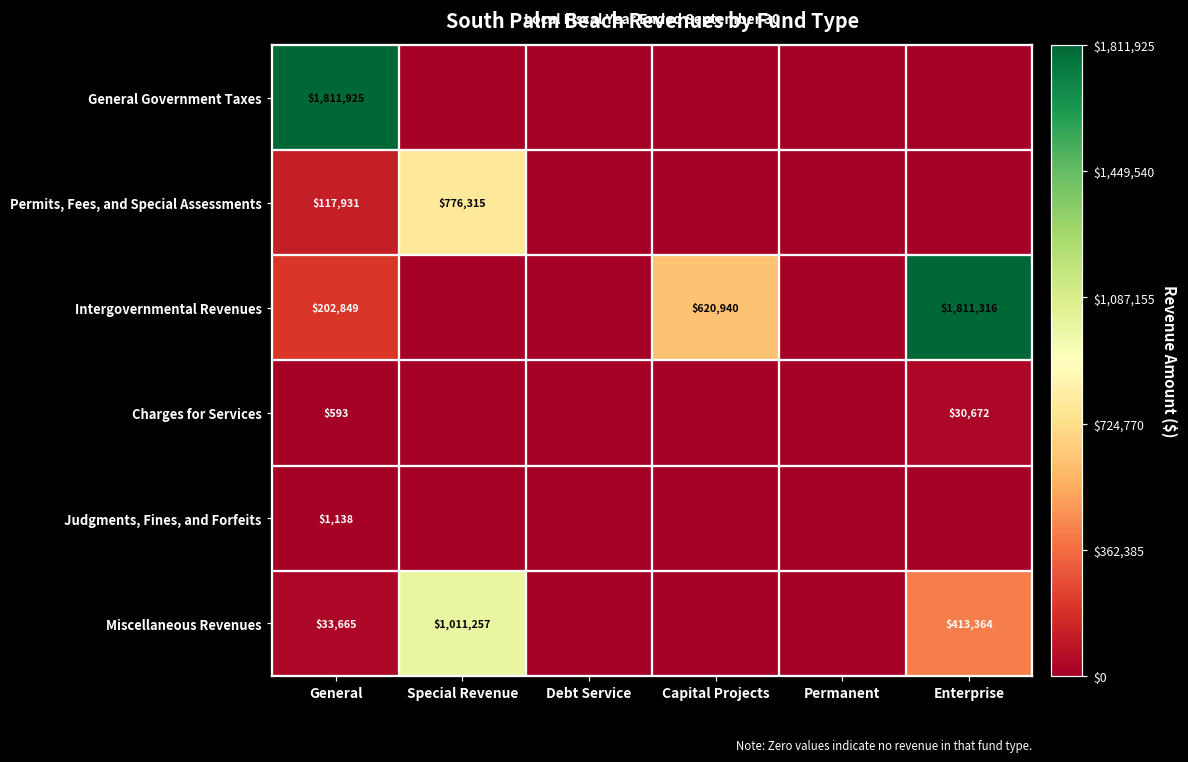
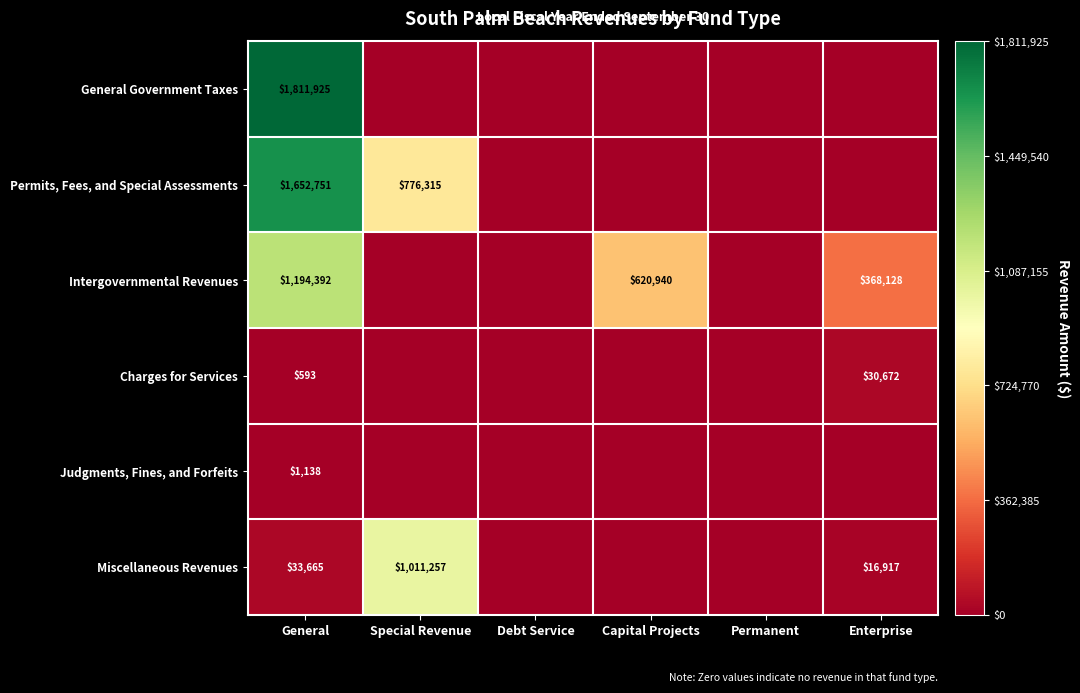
Permits, Fees, and Special Assessments, General: $117,931 -> $1,652,751
Intergovernmental Revenues, General: $202,849 -> $1,194,392
Intergovernmental Revenues, Enterprise: $1,811,316 -> $368,128
Miscellaneous Revenues, Enterprise: $413,364 -> $16,917
